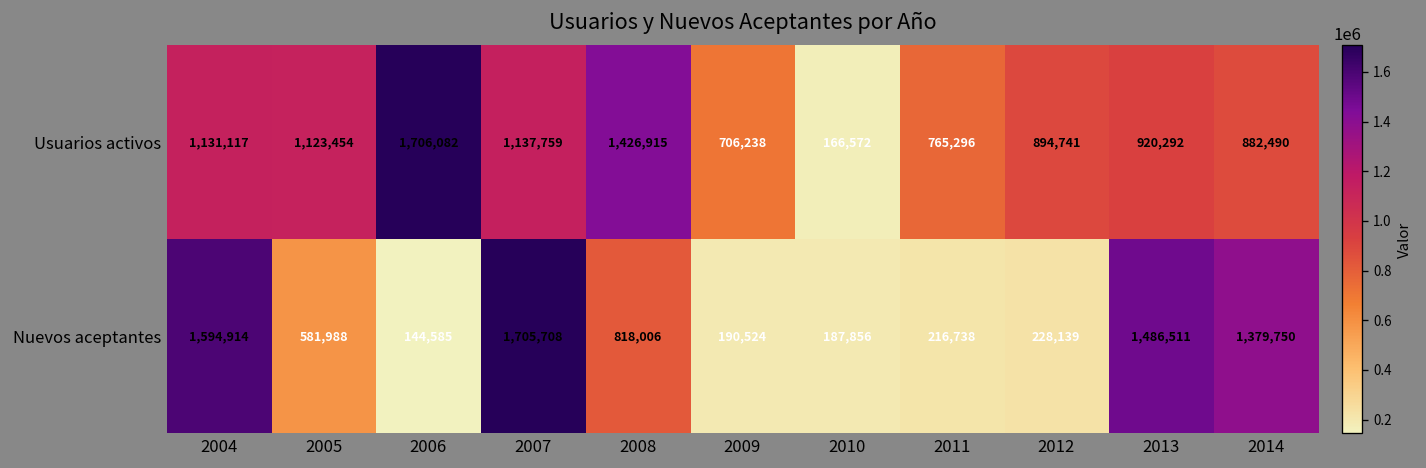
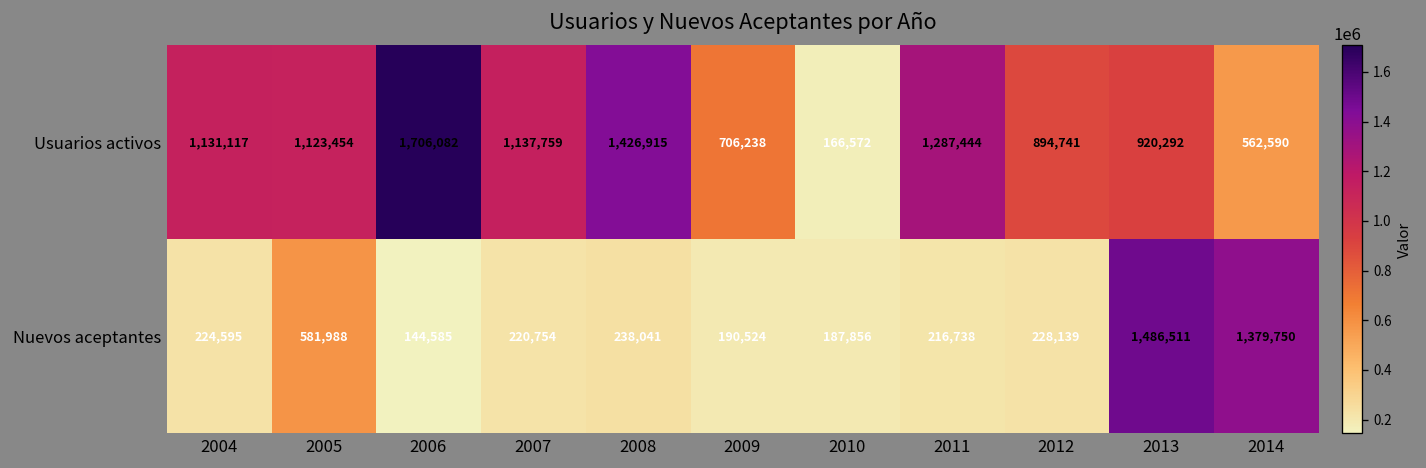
Usuarios activos, 2011: 765,296 -> 1,287,444
Usuarios activos, 2014: 882,490 -> 562,590
Nuevos aceptantes, 2004: 1,594,914 -> 224,595
Nuevos aceptantes, 2007: 1,705,708 -> 220,754
Nuevos aceptantes, 2008: 818,006 -> 238,041
